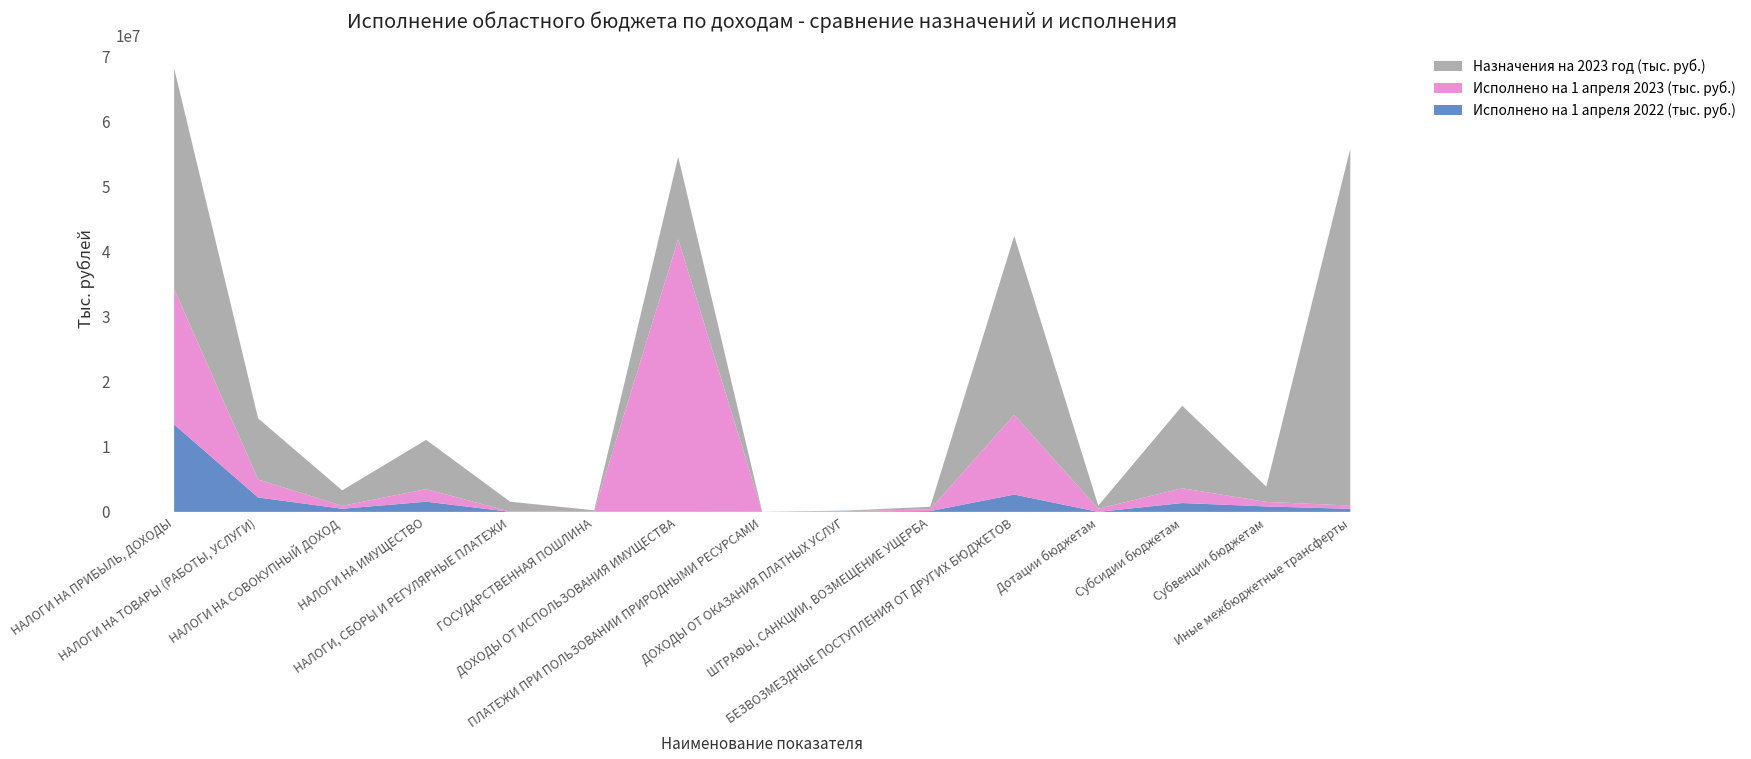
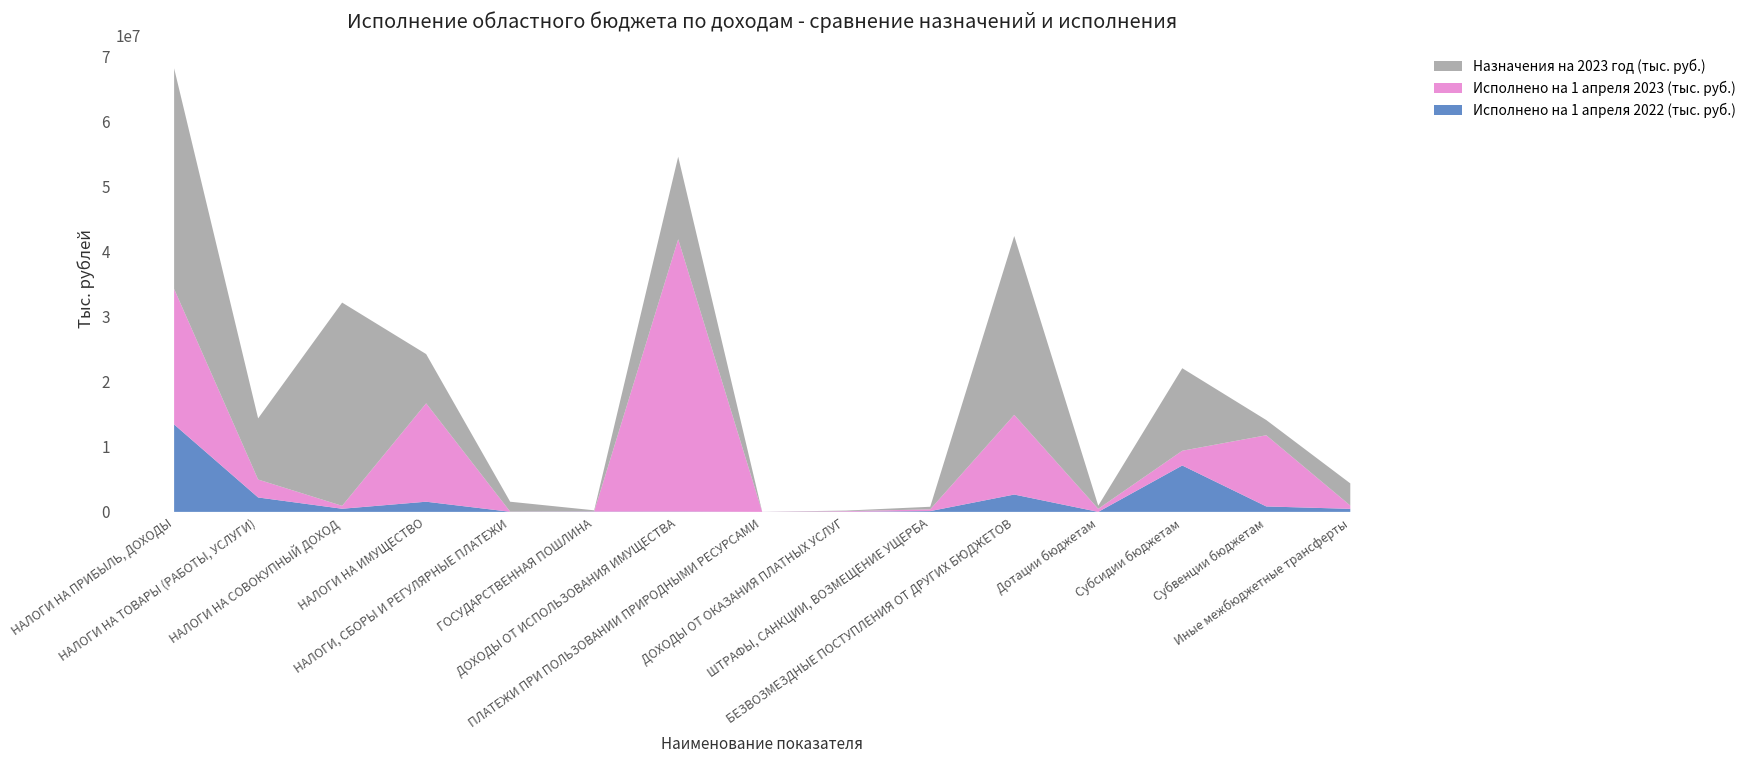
Назначения на 2023 год (тыс. руб.), НАЛОГИ НА СОВОКУПНЫЙ ДОХОД: 2000000 -> 31000000
Исполнено на 1 апреля 2023 (тыс. руб.), НАЛОГИ НА ИМУЩЕСТВО: 2000000 -> 15000000
Исполнено на 1 апреля 2022 (тыс. руб.), Субсидии бюджетам: 1000000 -> 7000000
Исполнено на 1 апреля 2023 (тыс. руб.), Субвенции бюджетам: 1000000 -> 11000000
Назначения на 2023 год (тыс. руб.), Иные межбюджетные трансферты: 55000000 -> 3000000
